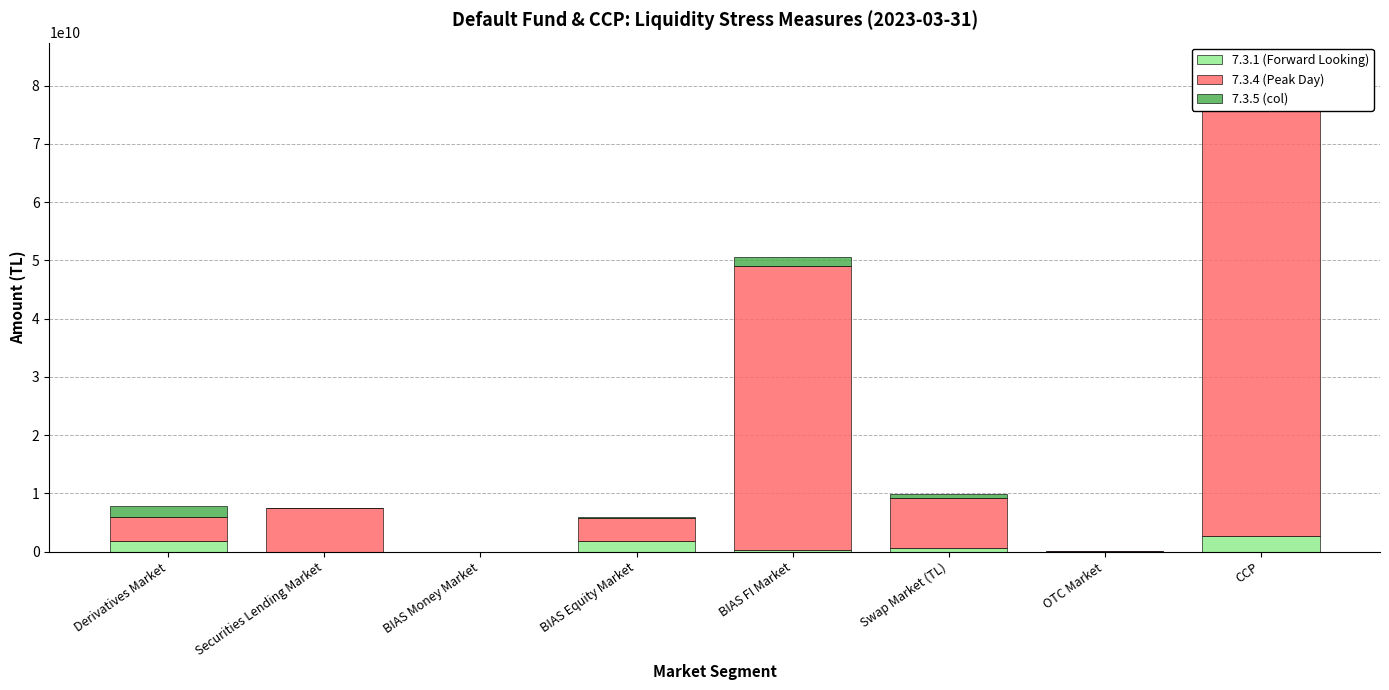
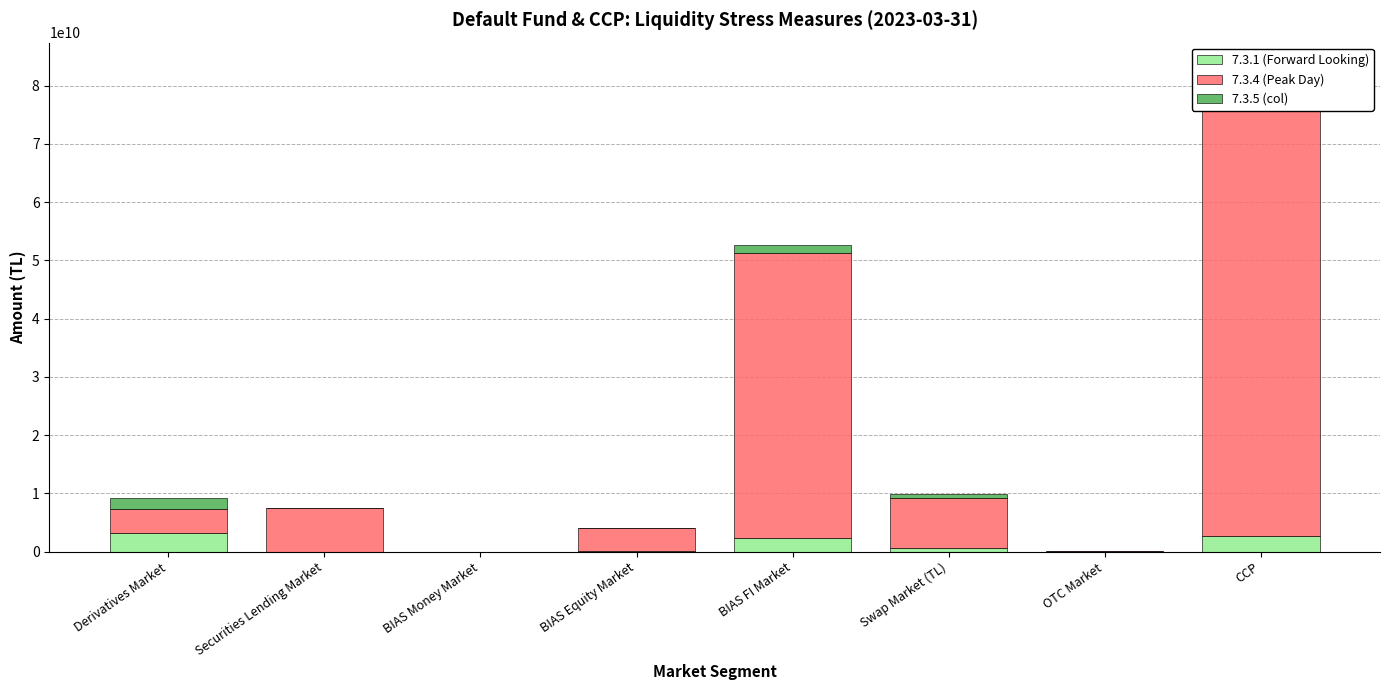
7.3.1 (Forward Looking), Derivatives Market: 2000000000 -> 3000000000
7.3.1 (Forward Looking), BIAS Equity Market: 2000000000 -> 0
7.3.1 (Forward Looking), BIAS FI Market: 0 -> 2000000000
